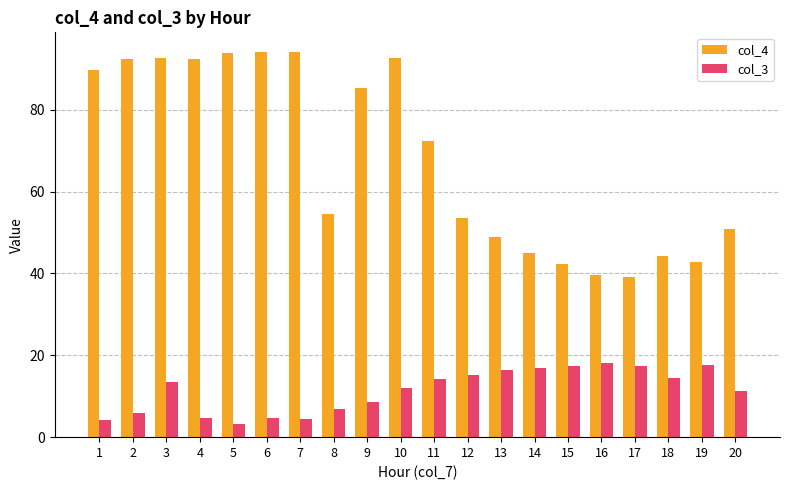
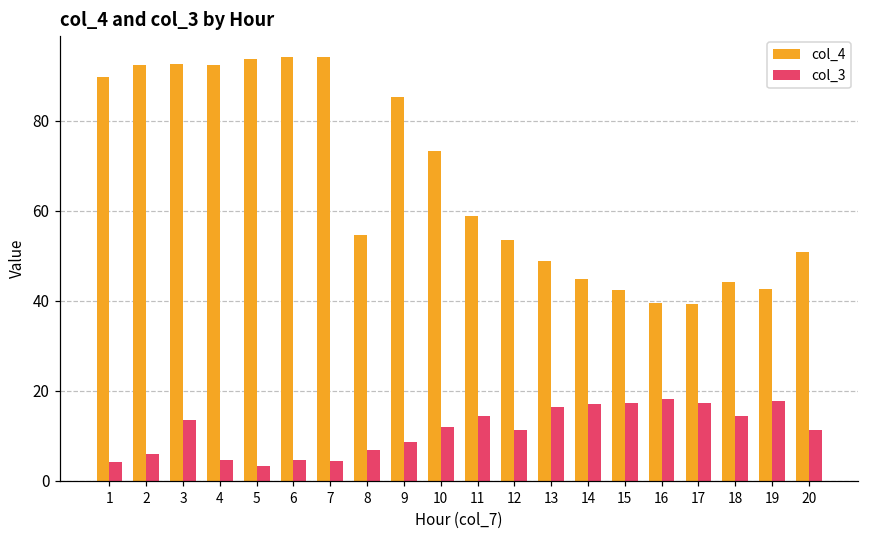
col_4, 10: 93 -> 73
col_4, 11: 72 -> 59
col_3, 12: 15 -> 11
